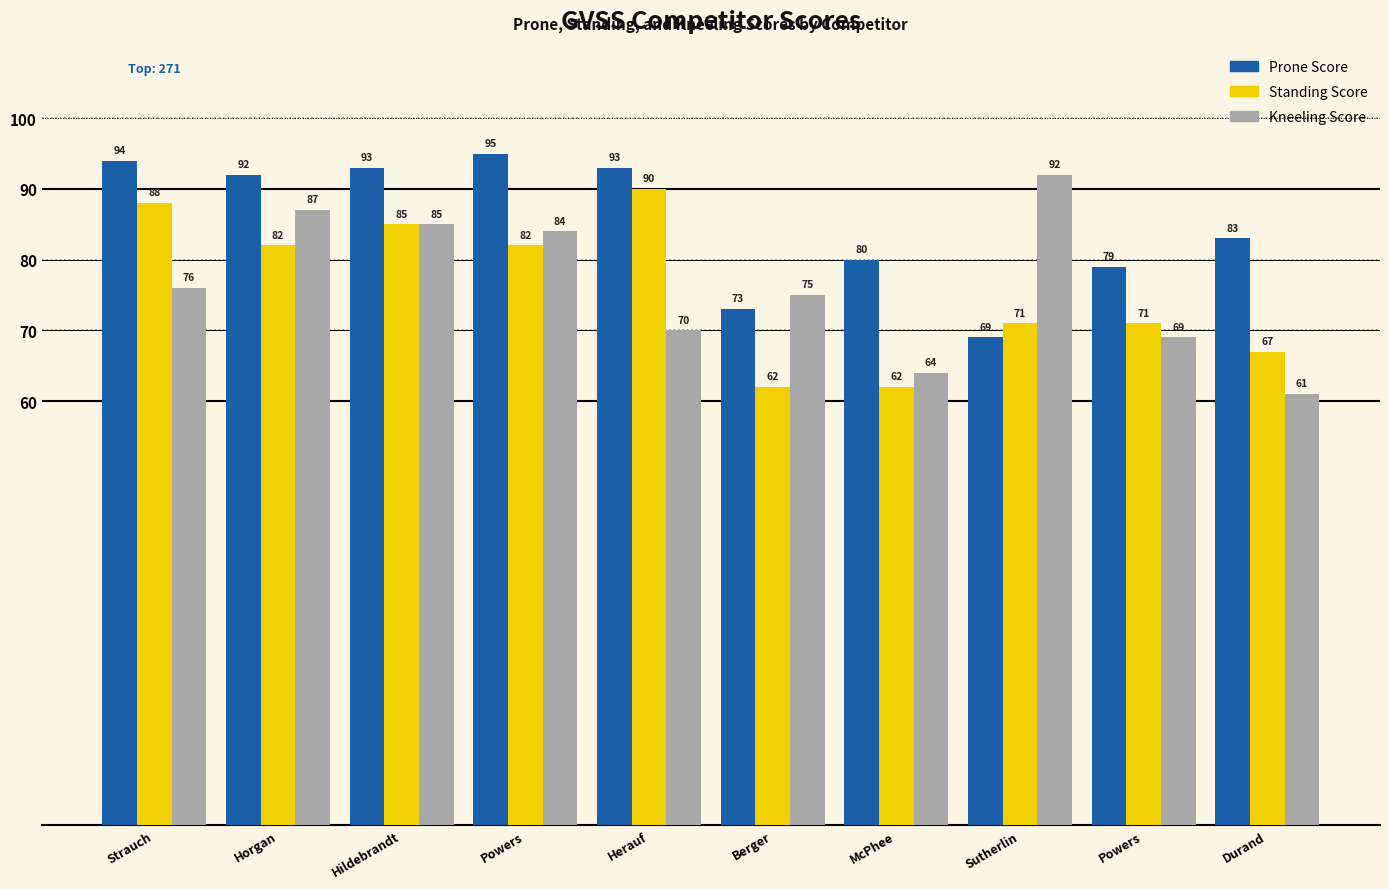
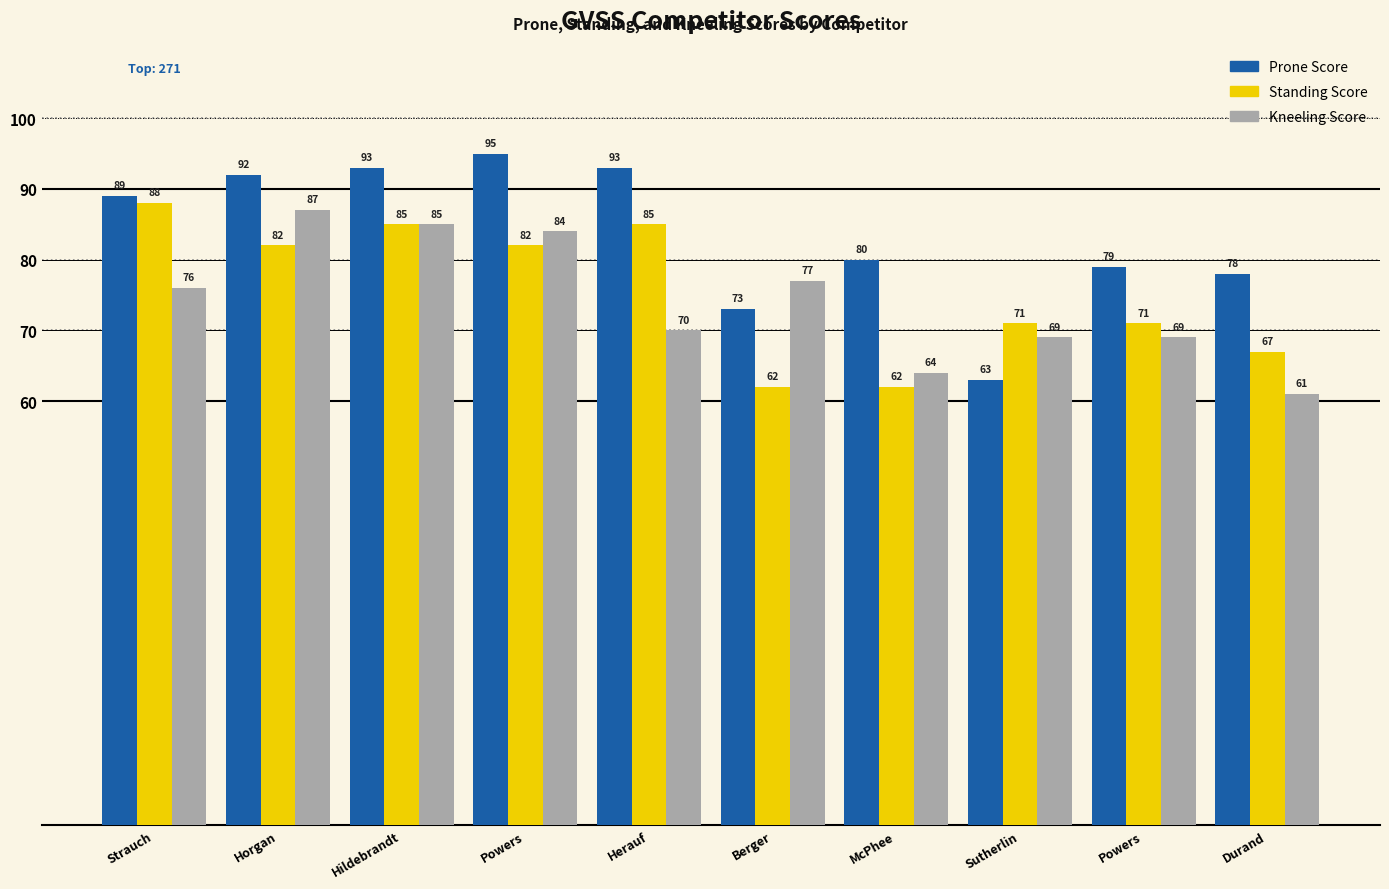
Prone Score, Strauch: 94 -> 89
Standing Score, Herauf: 90 -> 85
Kneeling Score, Berger: 75 -> 77
Prone Score, Sutherlin: 69 -> 63
Kneeling Score, Sutherlin: 92 -> 69
Prone Score, Durand: 83 -> 78
